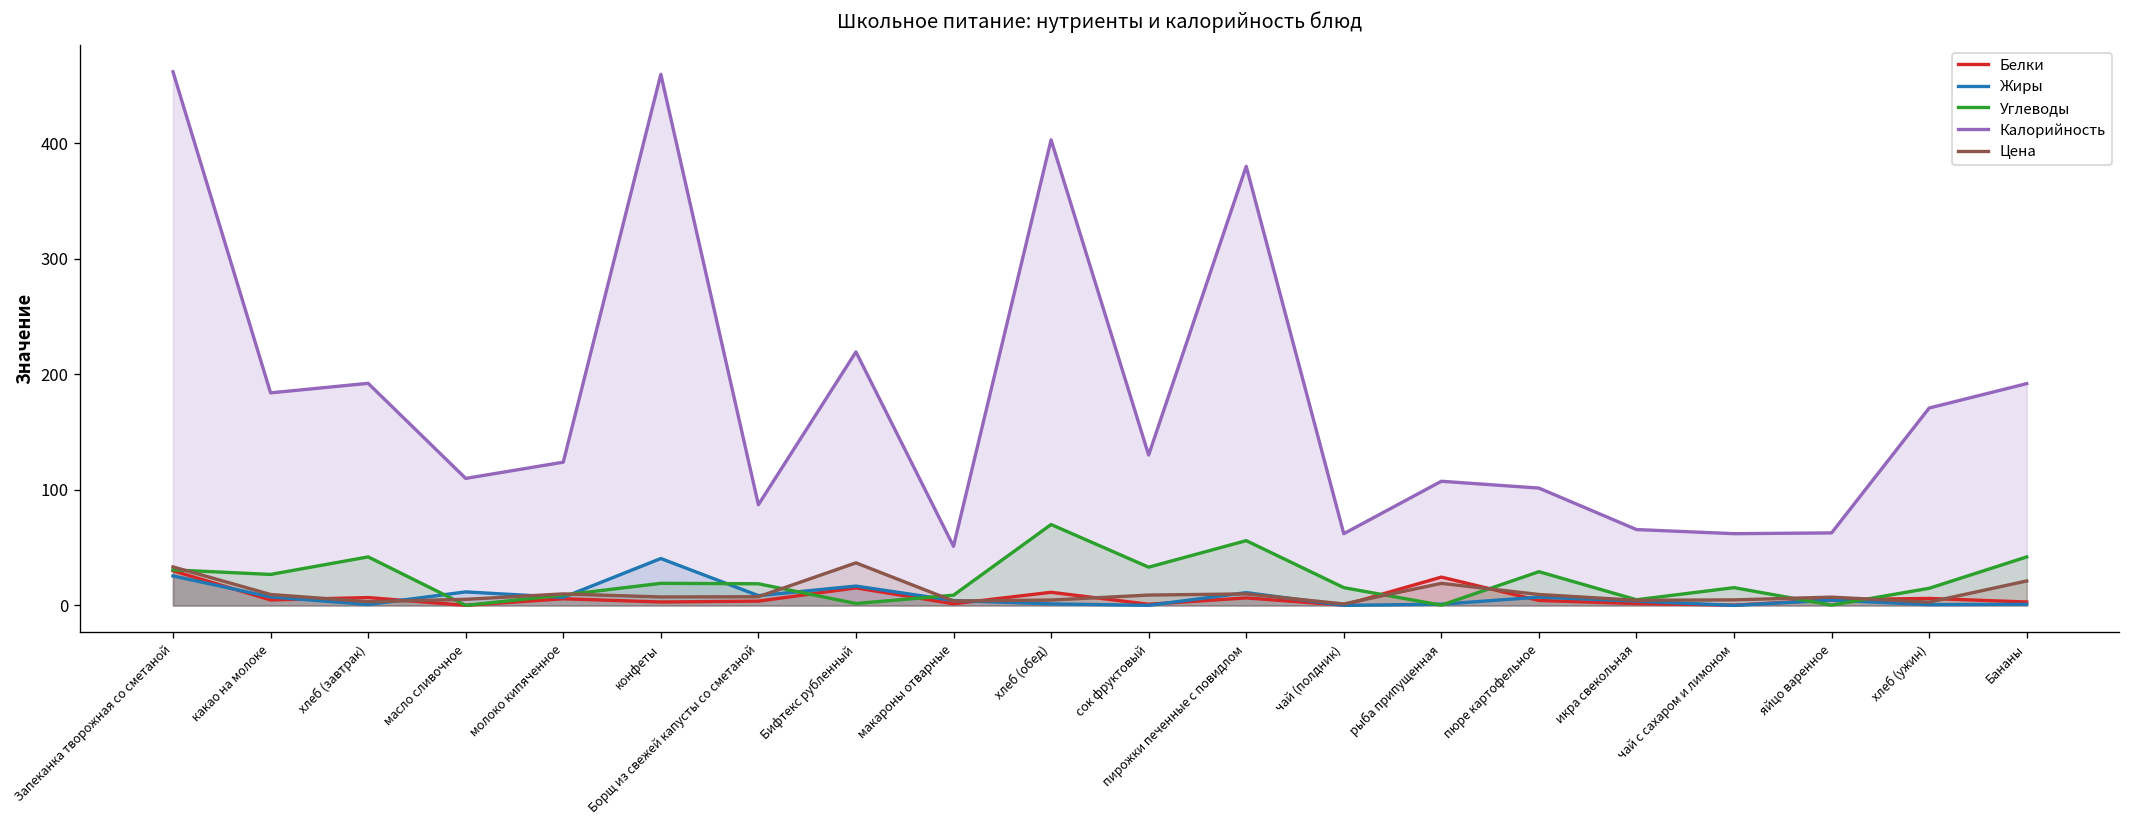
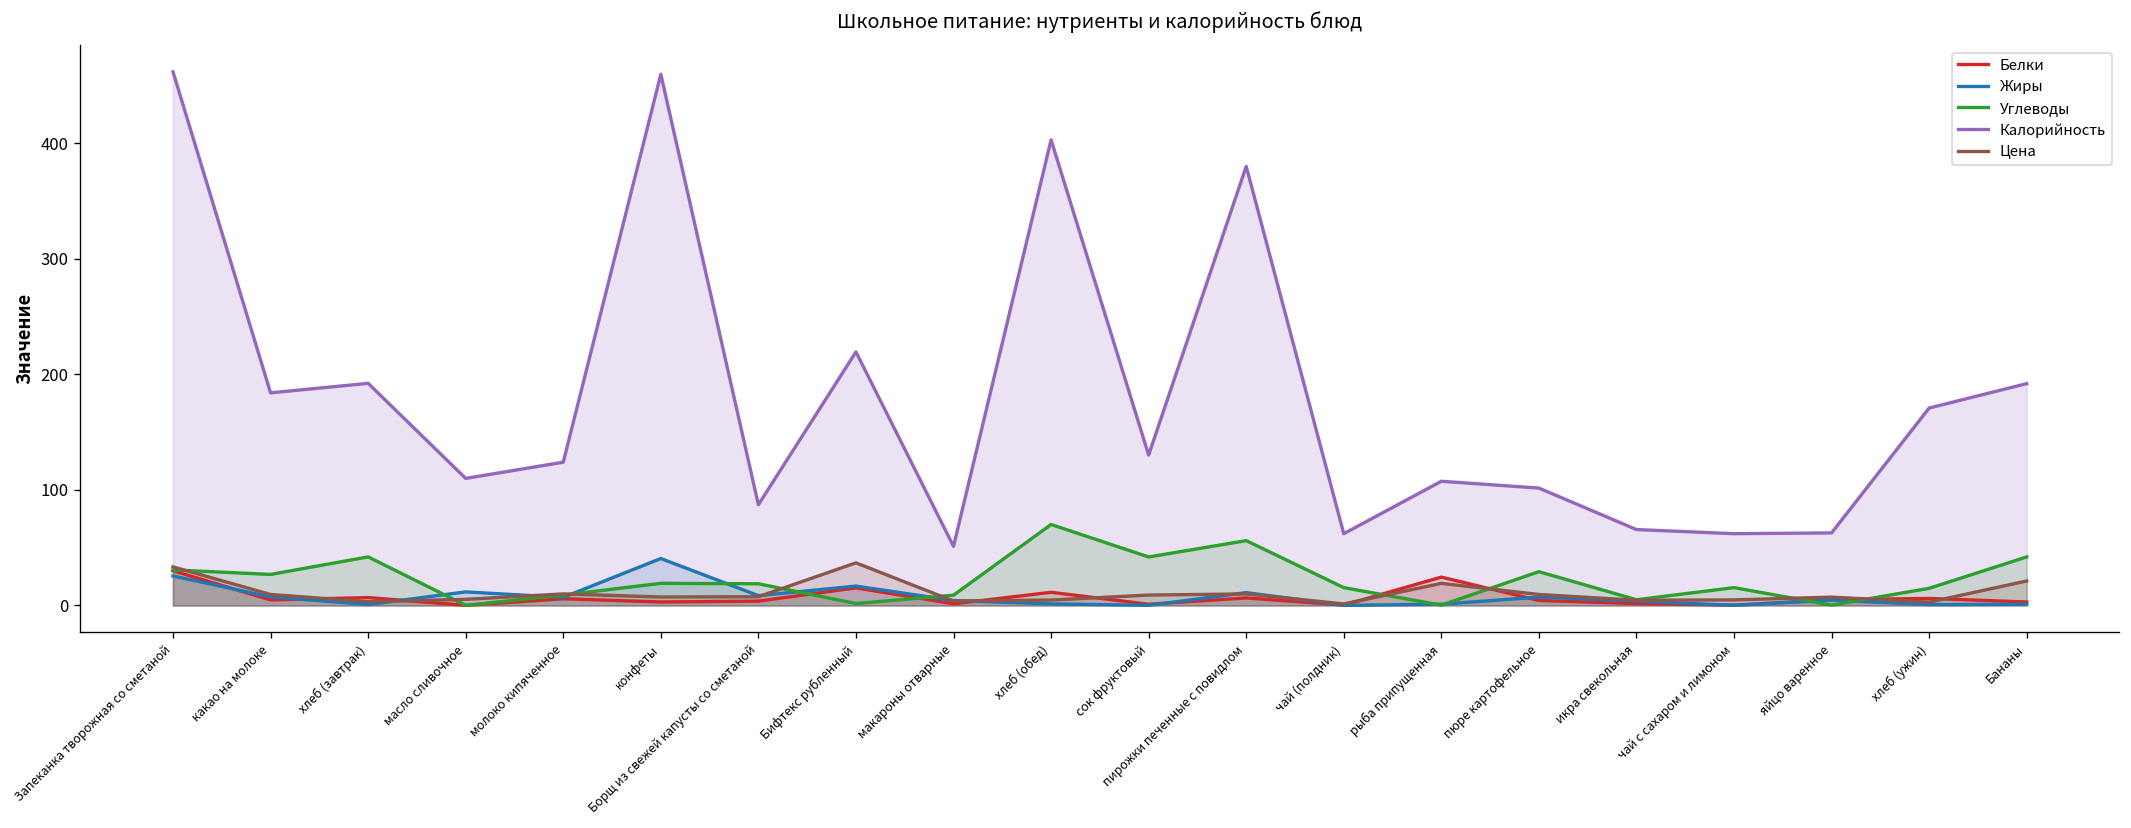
Углеводы, сок фруктовый: 30 -> 40
